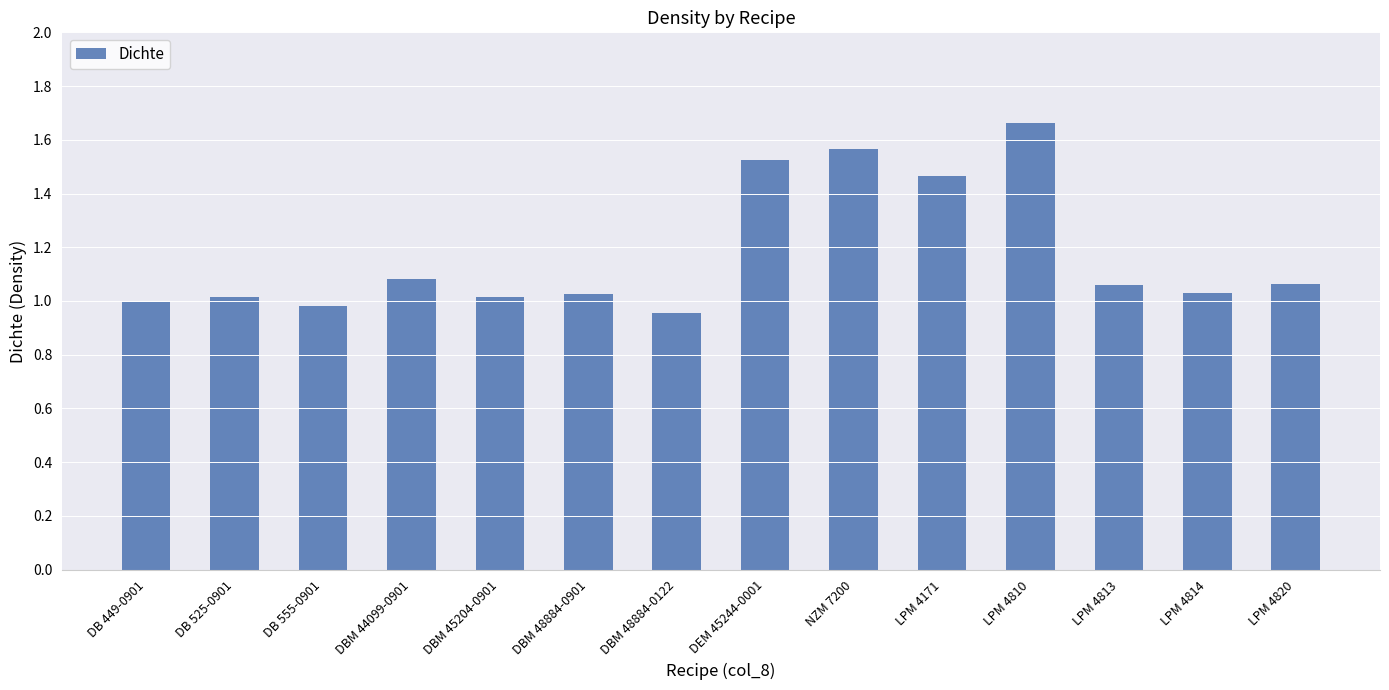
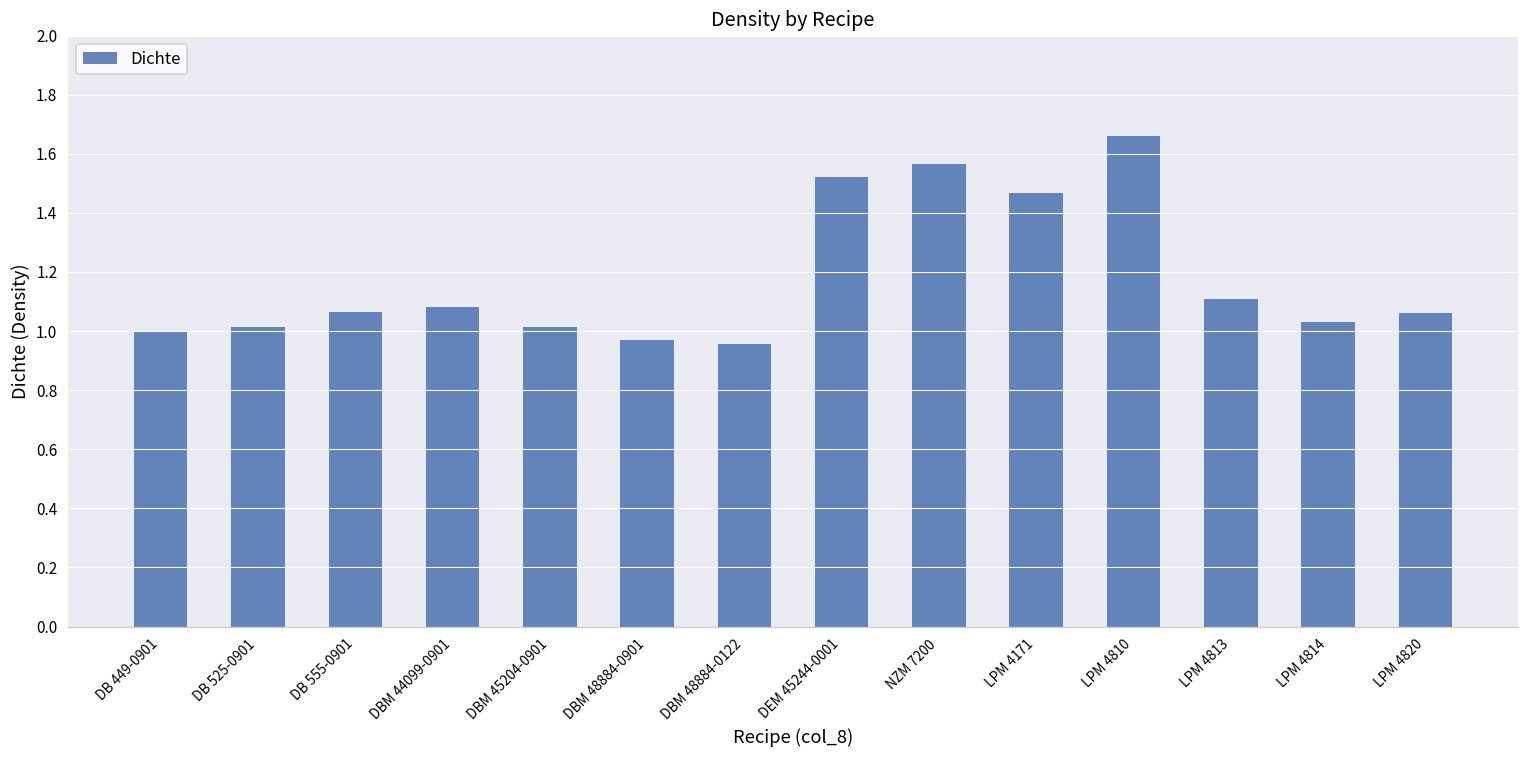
DB 555-0901: 0.98 -> 1.07
DBM 48884-0901: 1.03 -> 0.97
LPM 4813: 1.06 -> 1.11
